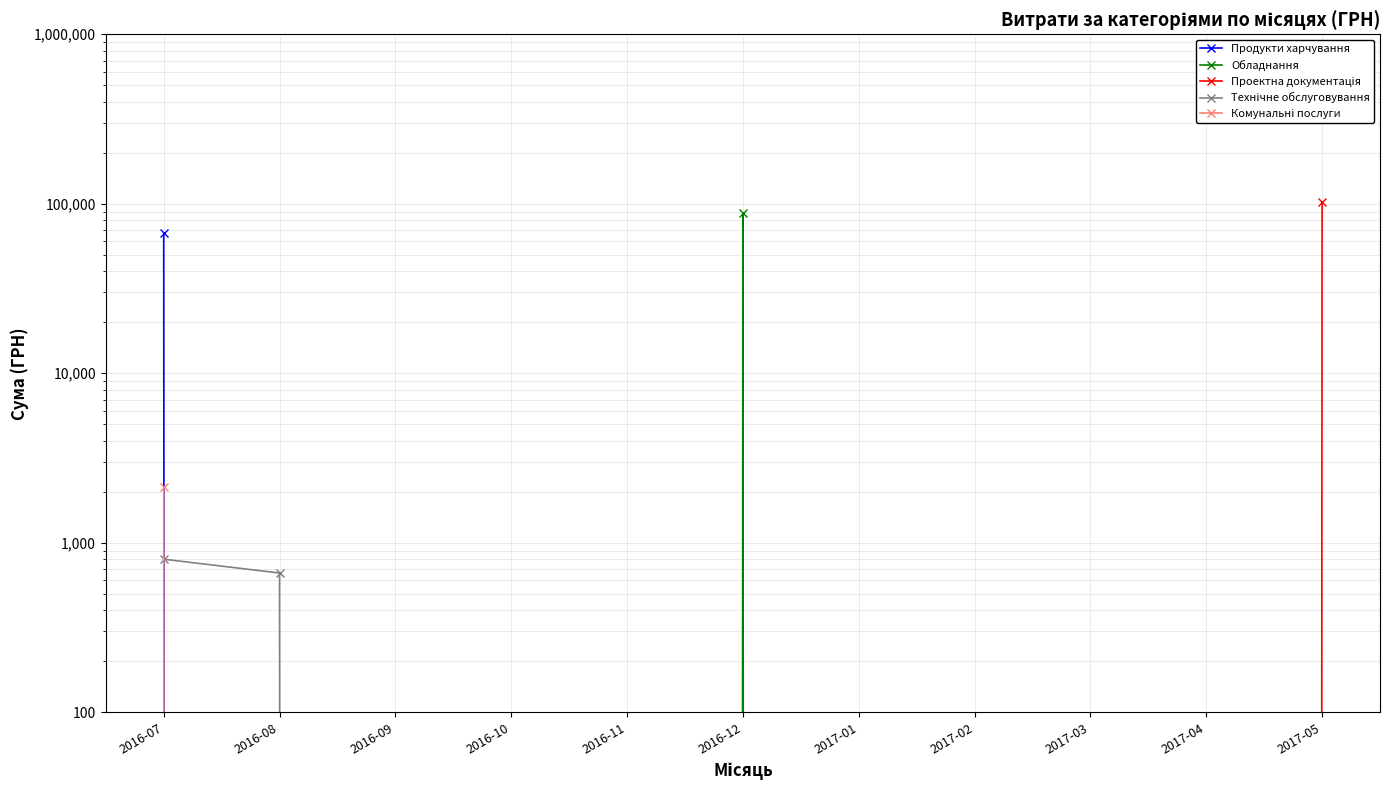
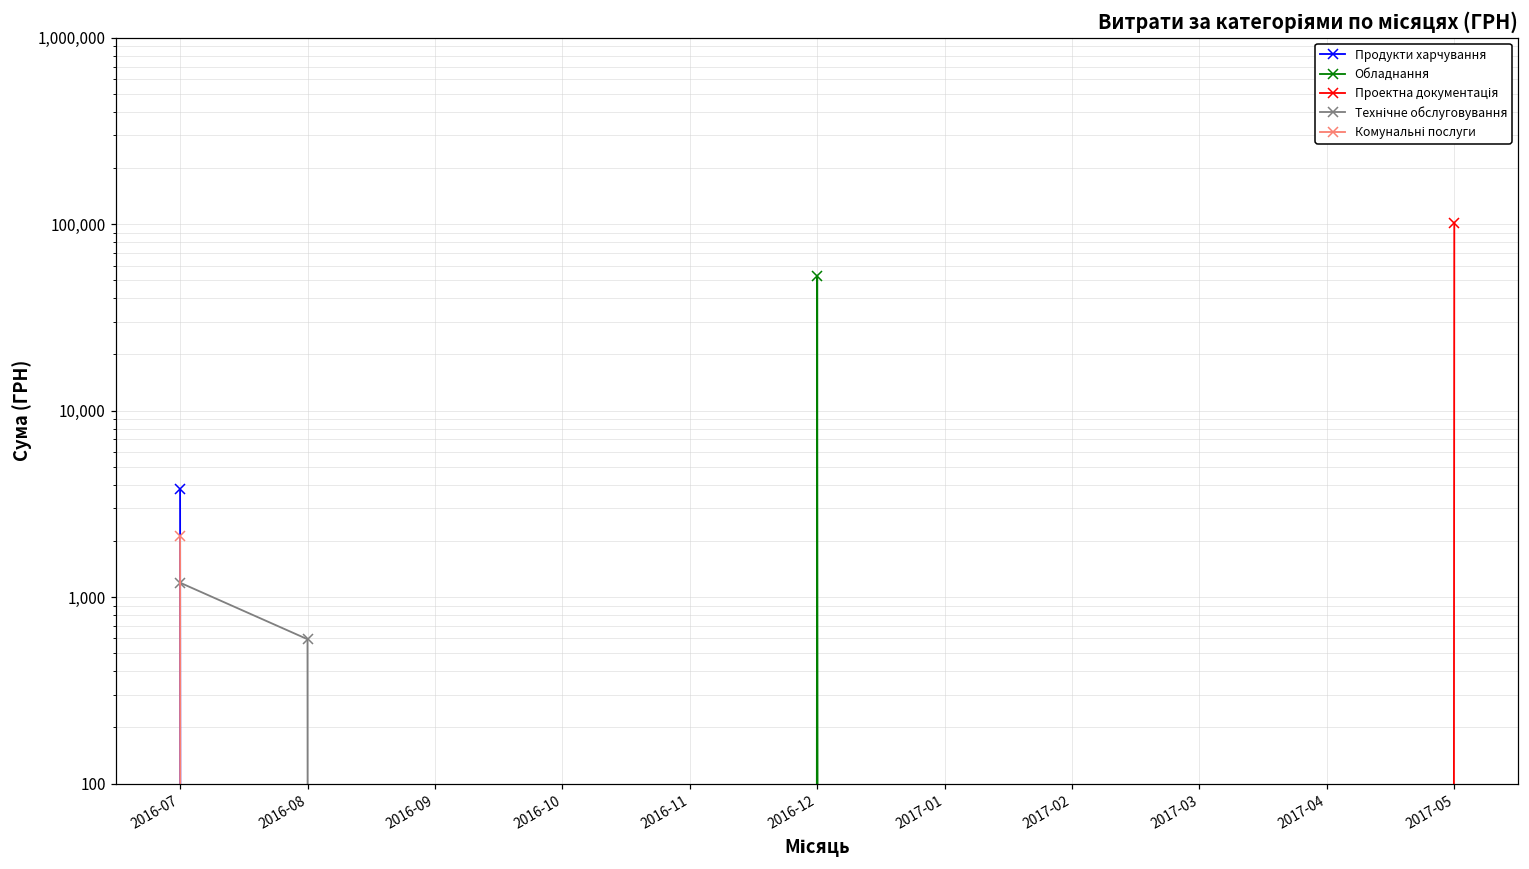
Продукти харчування, 2016-07: 67,000 -> 3,800
Технічне обслуговування, 2016-07: 800 -> 1,200
Технічне обслуговування, 2016-08: 660 -> 590
Обладнання, 2016-12: 90,000 -> 53,000
